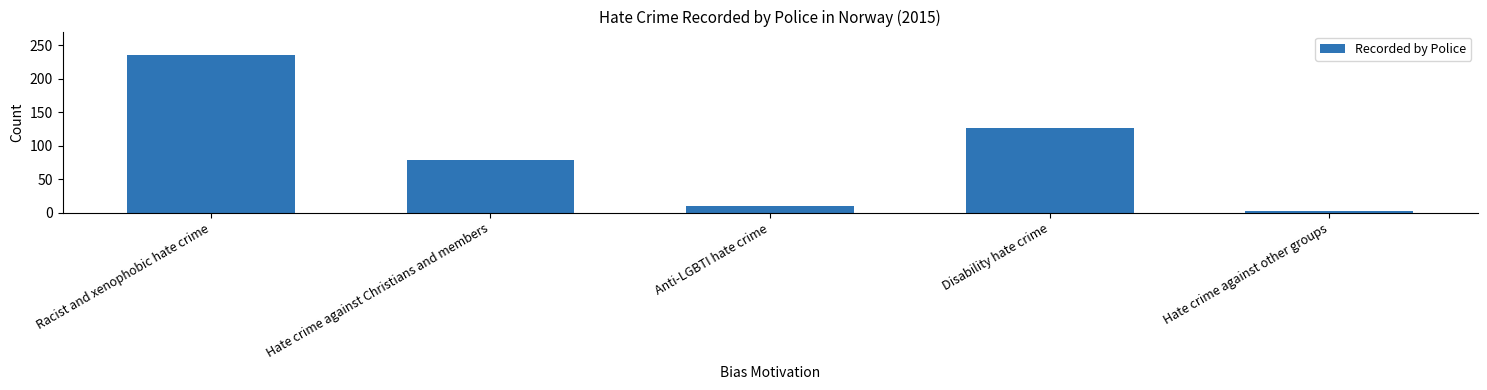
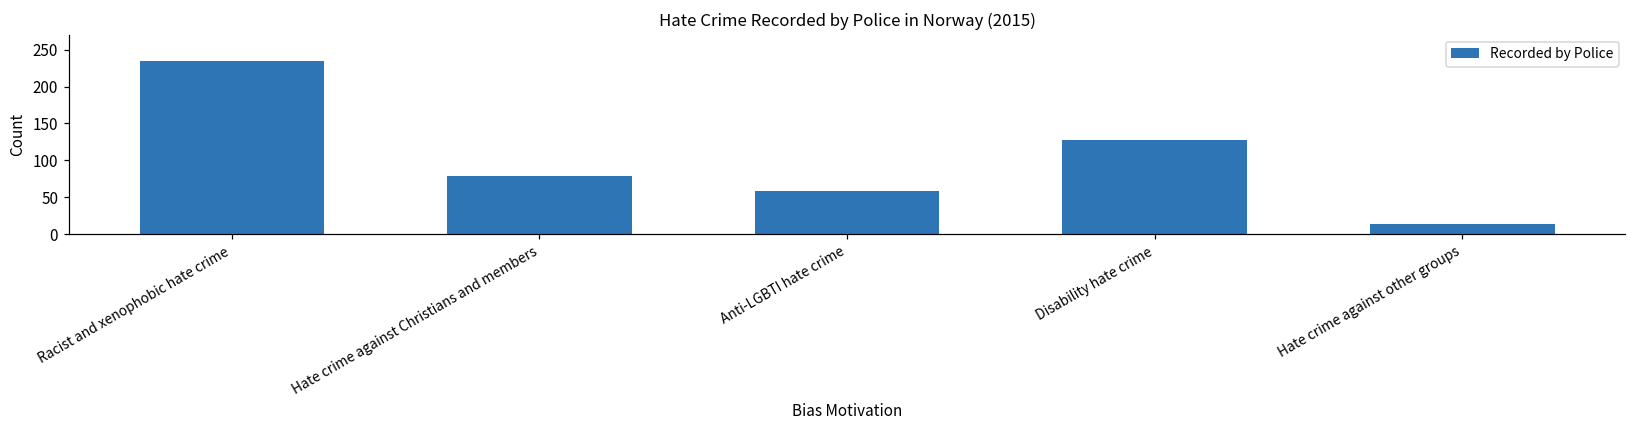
Anti-LGBTI hate crime: 10 -> 60
Hate crime against other groups: 0 -> 10
